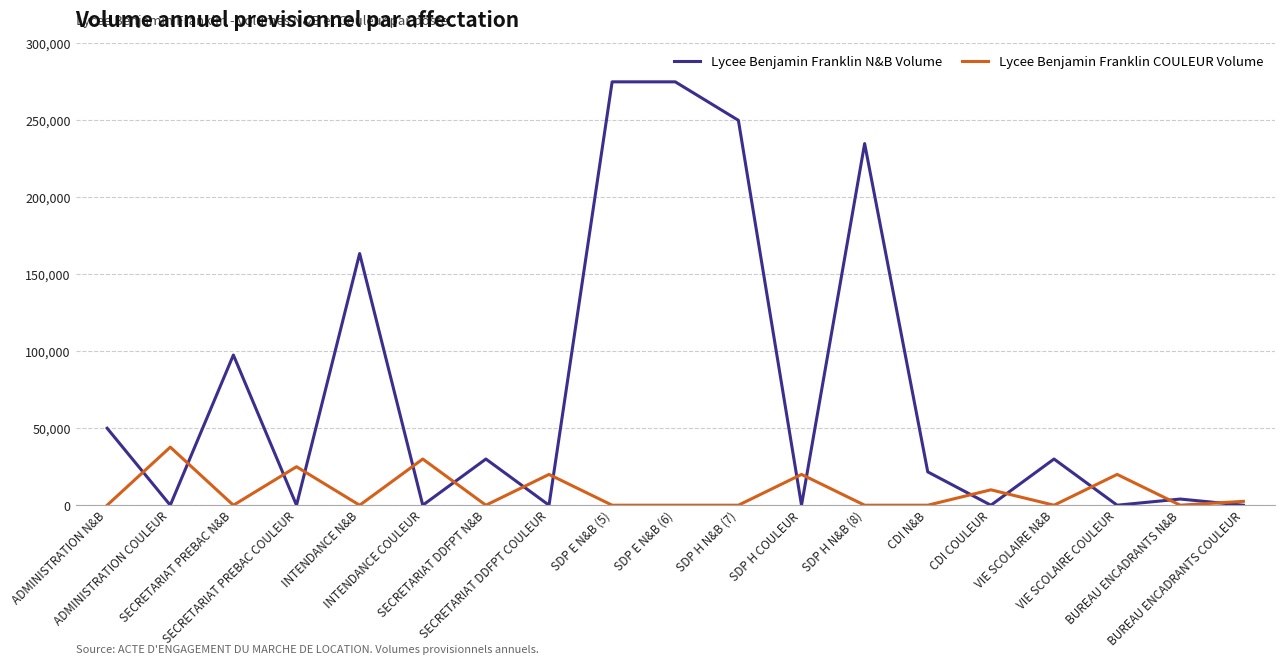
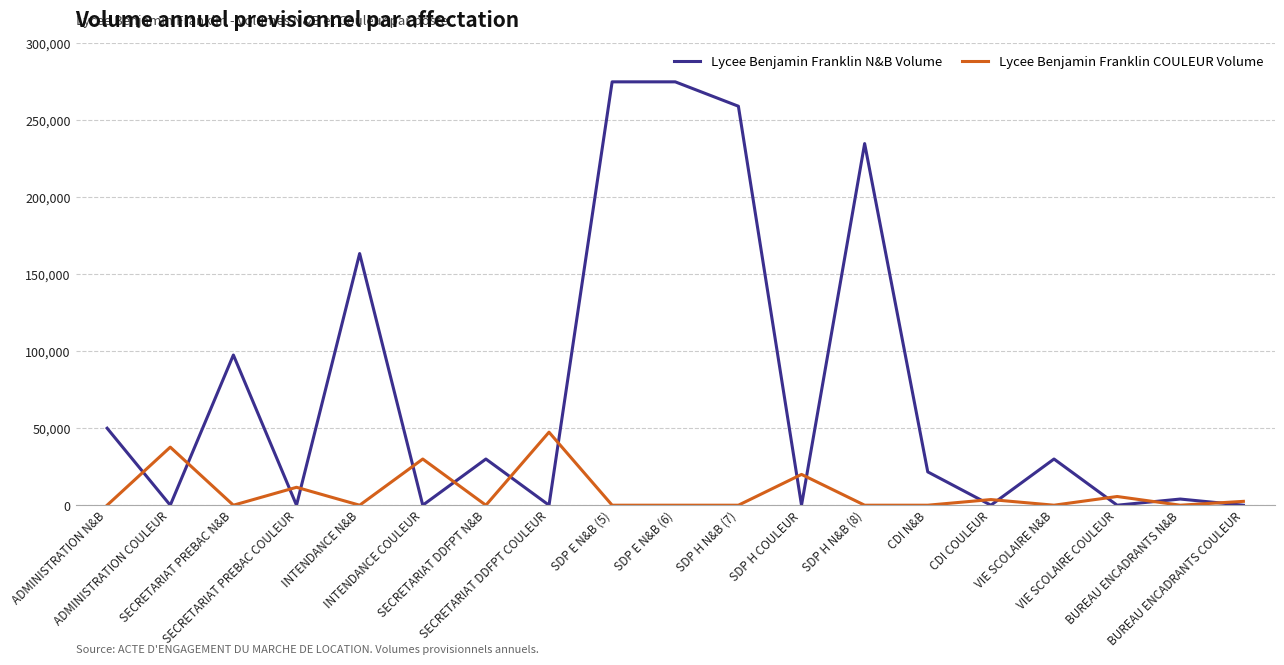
Lycee Benjamin Franklin COULEUR Volume, SECRETARIAT PREBAC COULEUR: 25,000 -> 12,000
Lycee Benjamin Franklin COULEUR Volume, SECRETARIAT DDFPT COULEUR: 20,000 -> 47,000
Lycee Benjamin Franklin N&B Volume, SDP H N&B (7): 250,000 -> 259,000
Lycee Benjamin Franklin COULEUR Volume, CDI COULEUR: 10,000 -> 4,000
Lycee Benjamin Franklin COULEUR Volume, VIE SCOLAIRE COULEUR: 20,000 -> 6,000
